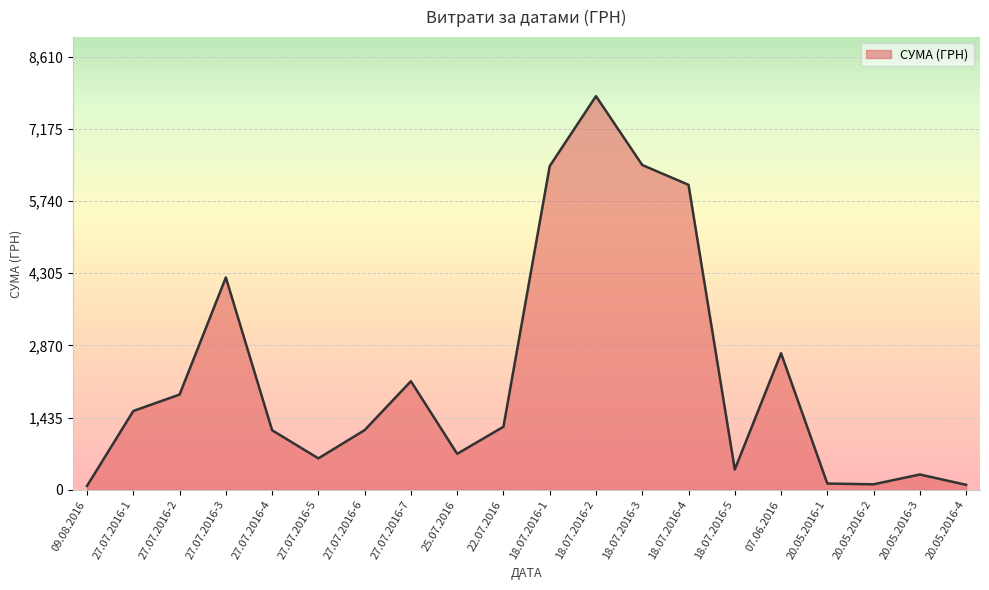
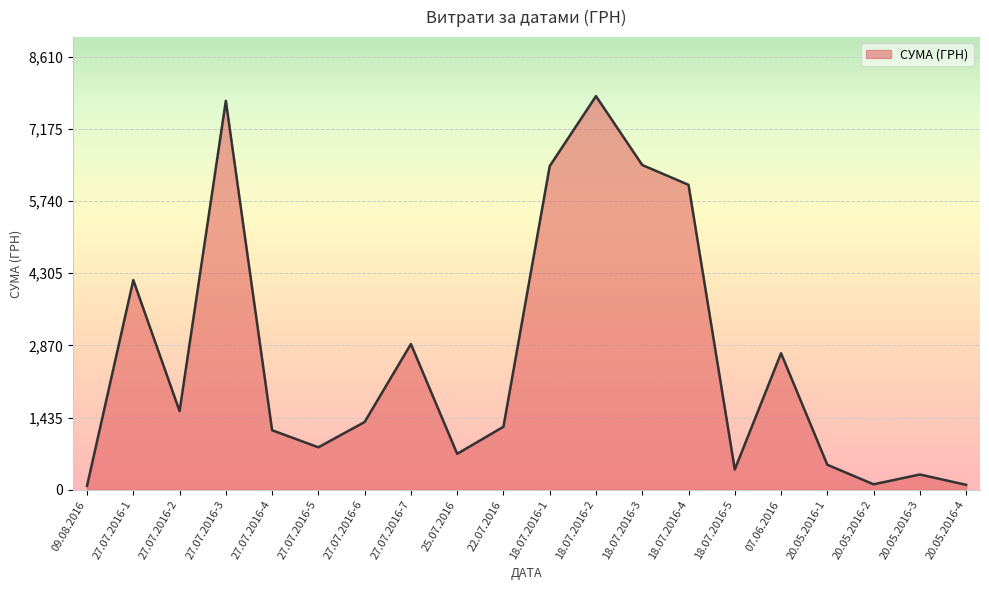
27.07.2016-1: 1,600 -> 4,200
27.07.2016-2: 1,900 -> 1,600
27.07.2016-3: 4,200 -> 7,700
27.07.2016-5: 600 -> 800
27.07.2016-6: 1,200 -> 1,300
27.07.2016-7: 2,200 -> 2,900
20.05.2016-1: 100 -> 500
